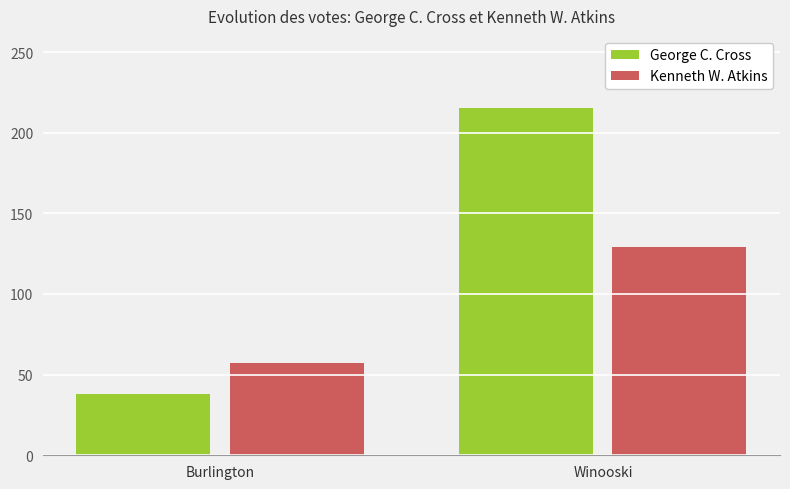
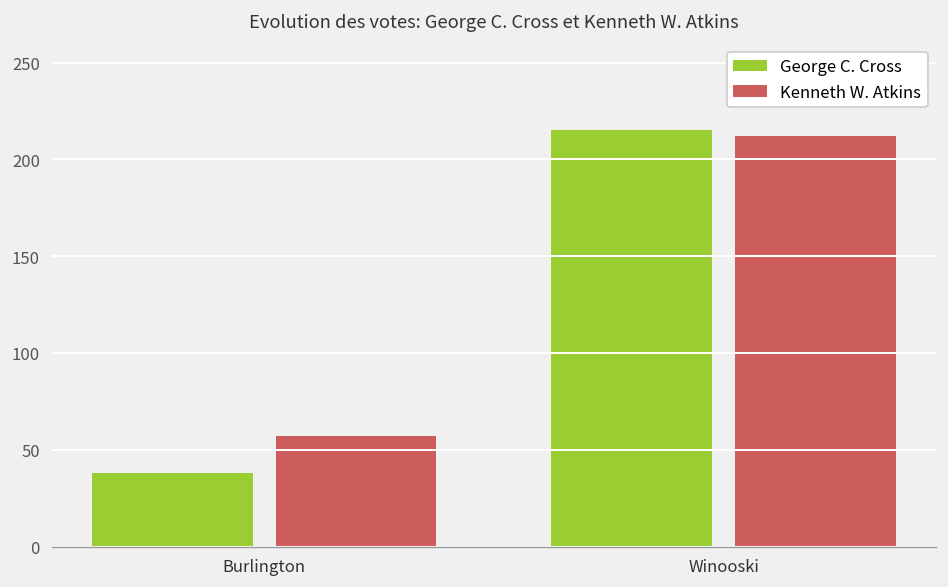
Kenneth W. Atkins, Winooski: 129 -> 212
